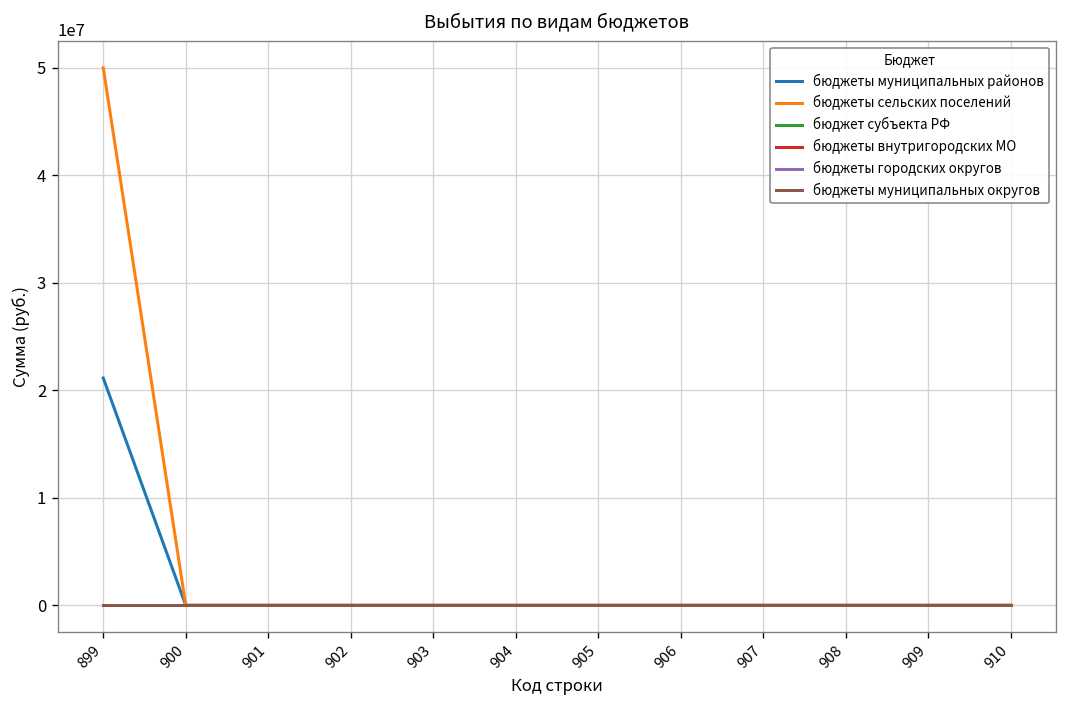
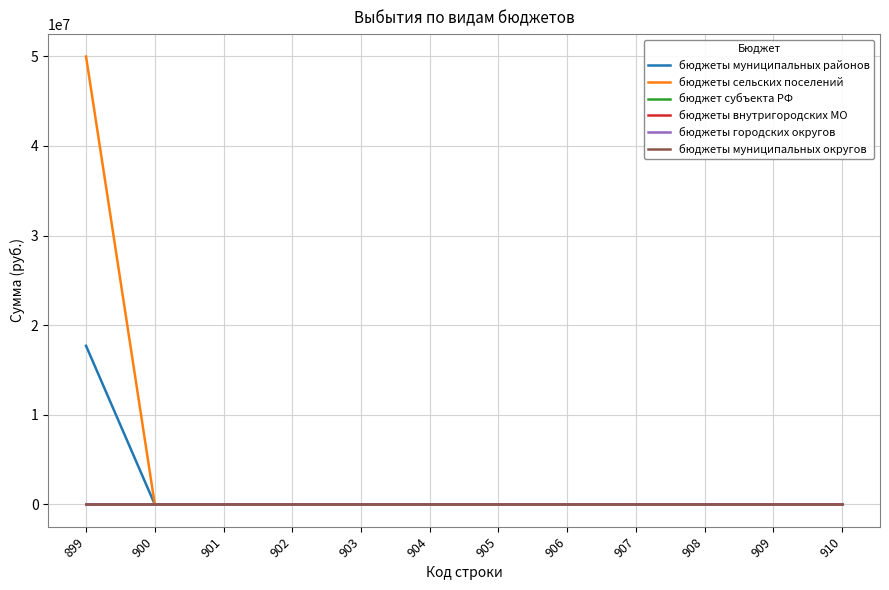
бюджеты муниципальных районов, 899: 21000000 -> 18000000
